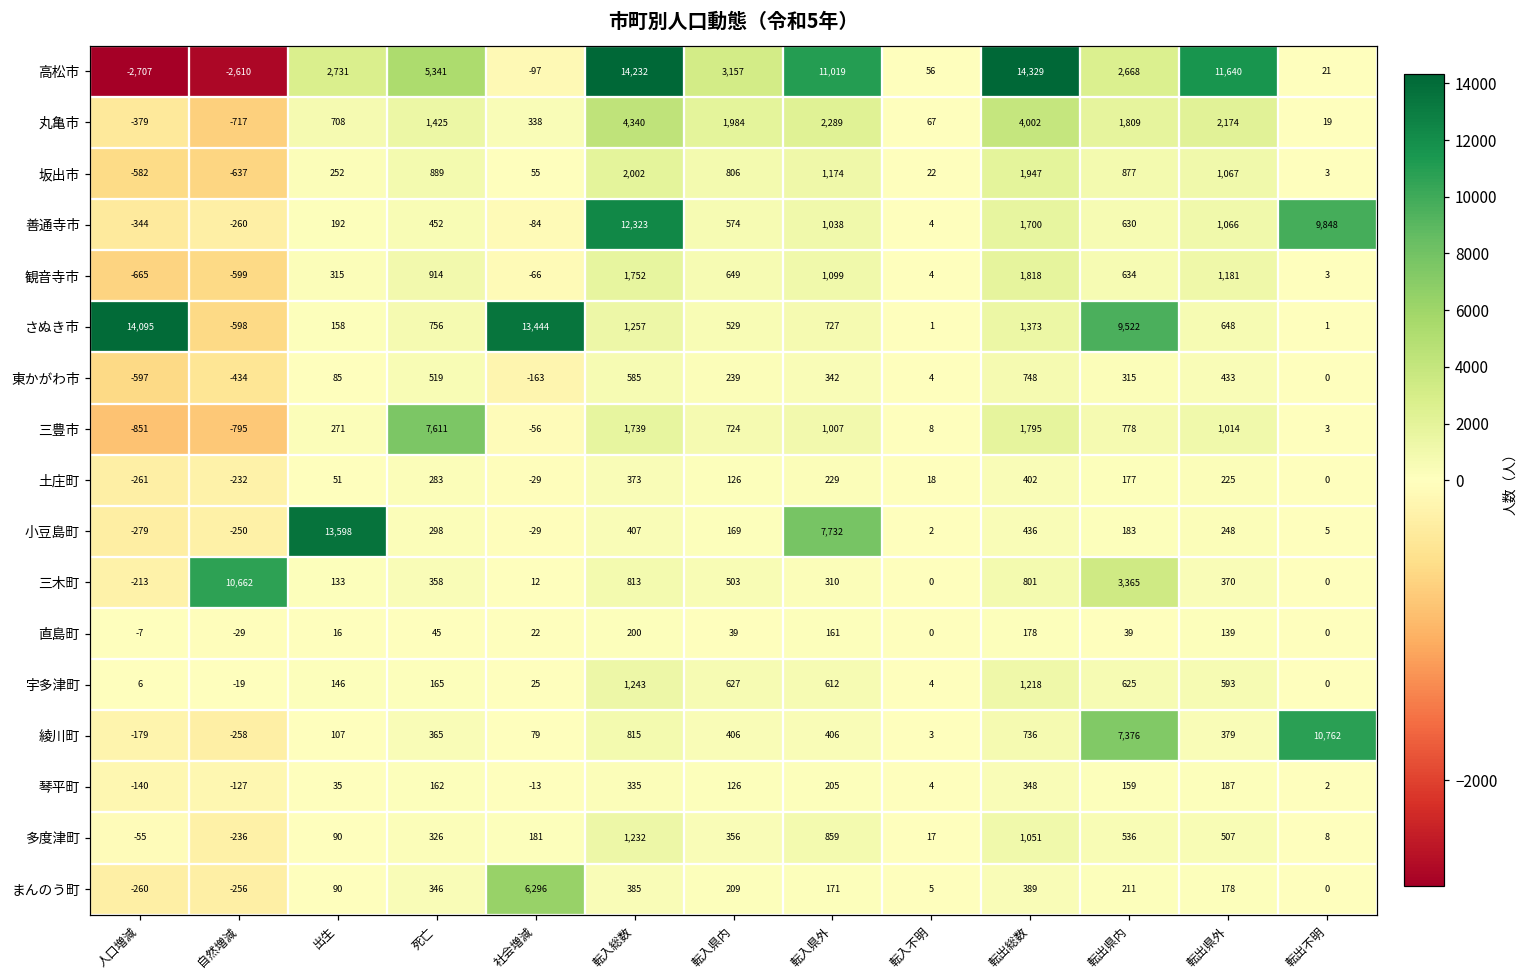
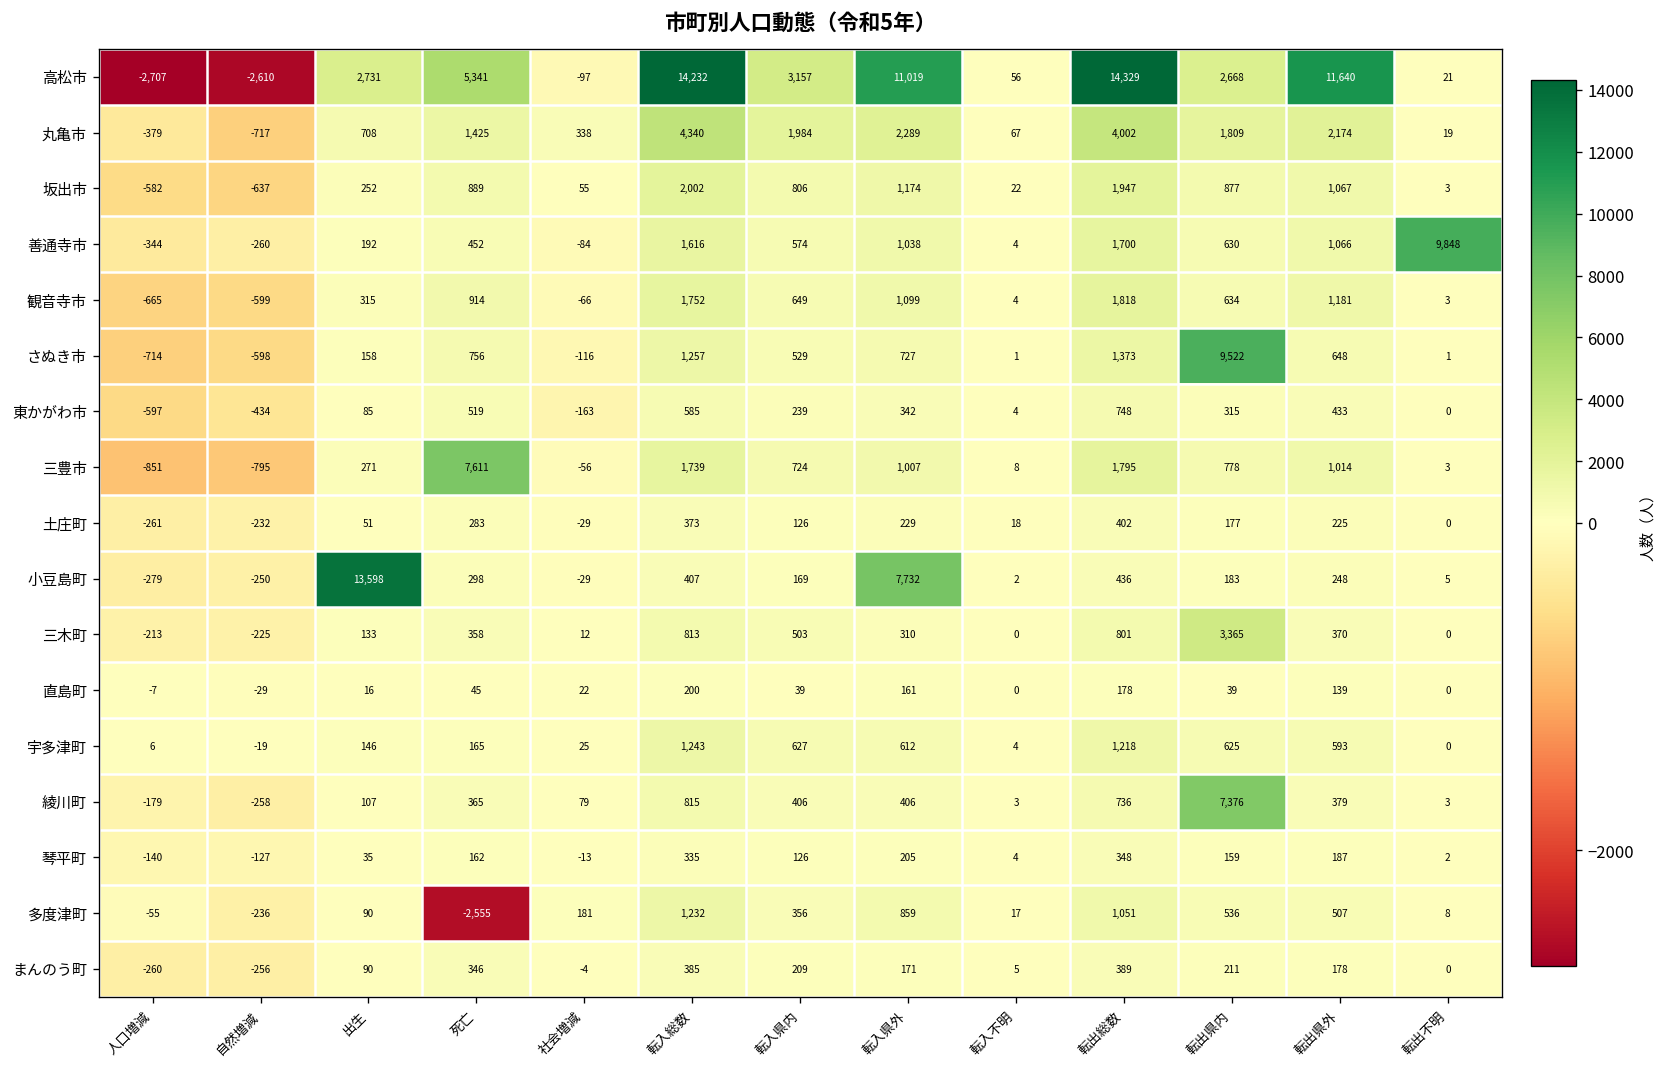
善通寺市, 転入総数: 12,323 -> 1,616
さぬき市, 人口増減: 14,095 -> -714
さぬき市, 社会増減: 13,444 -> -116
三木町, 自然増減: 10,662 -> -225
綾川町, 転出不明: 10,762 -> 3
多度津町, 死亡: 326 -> -2,555
まんのう町, 社会増減: 6,296 -> -4
